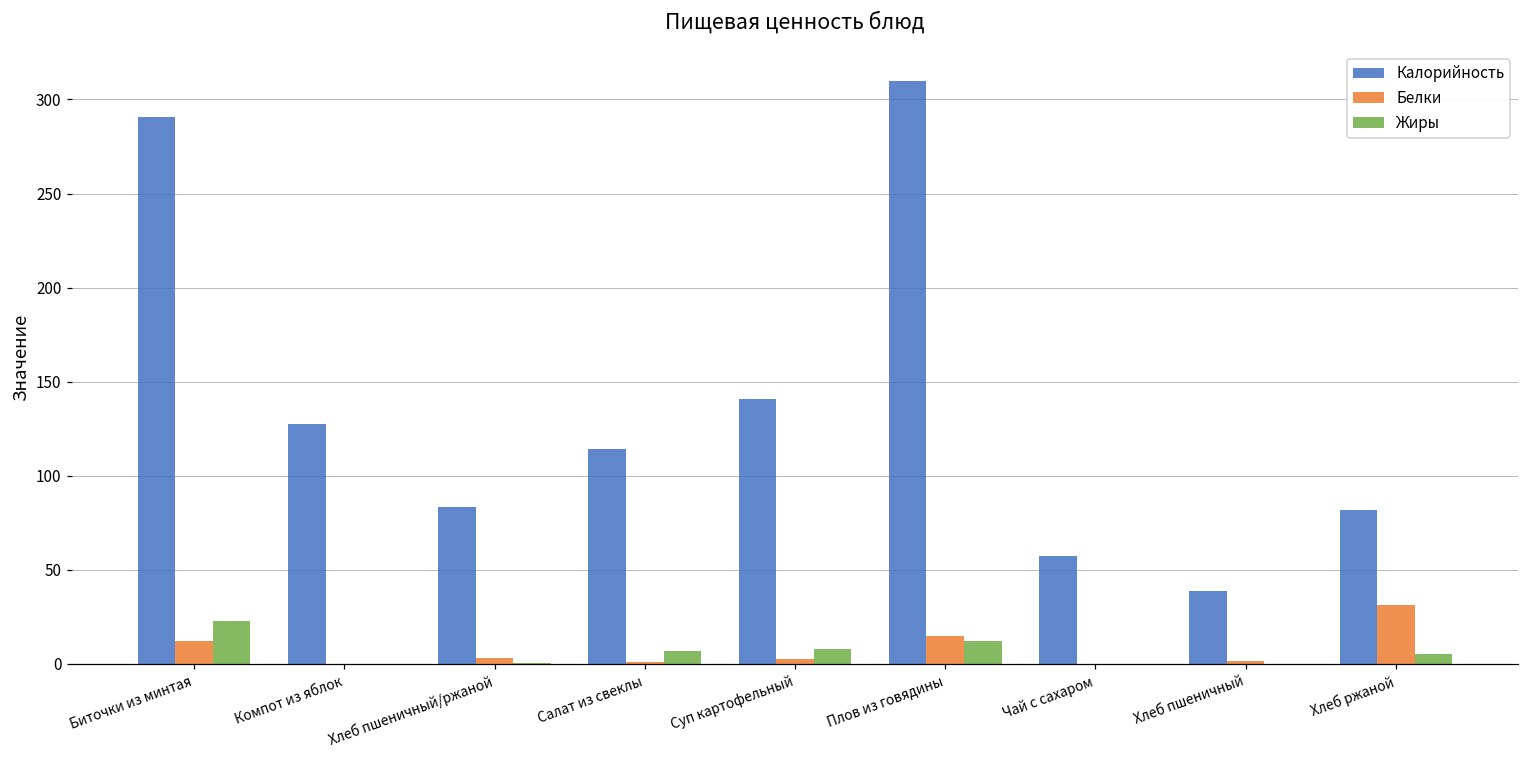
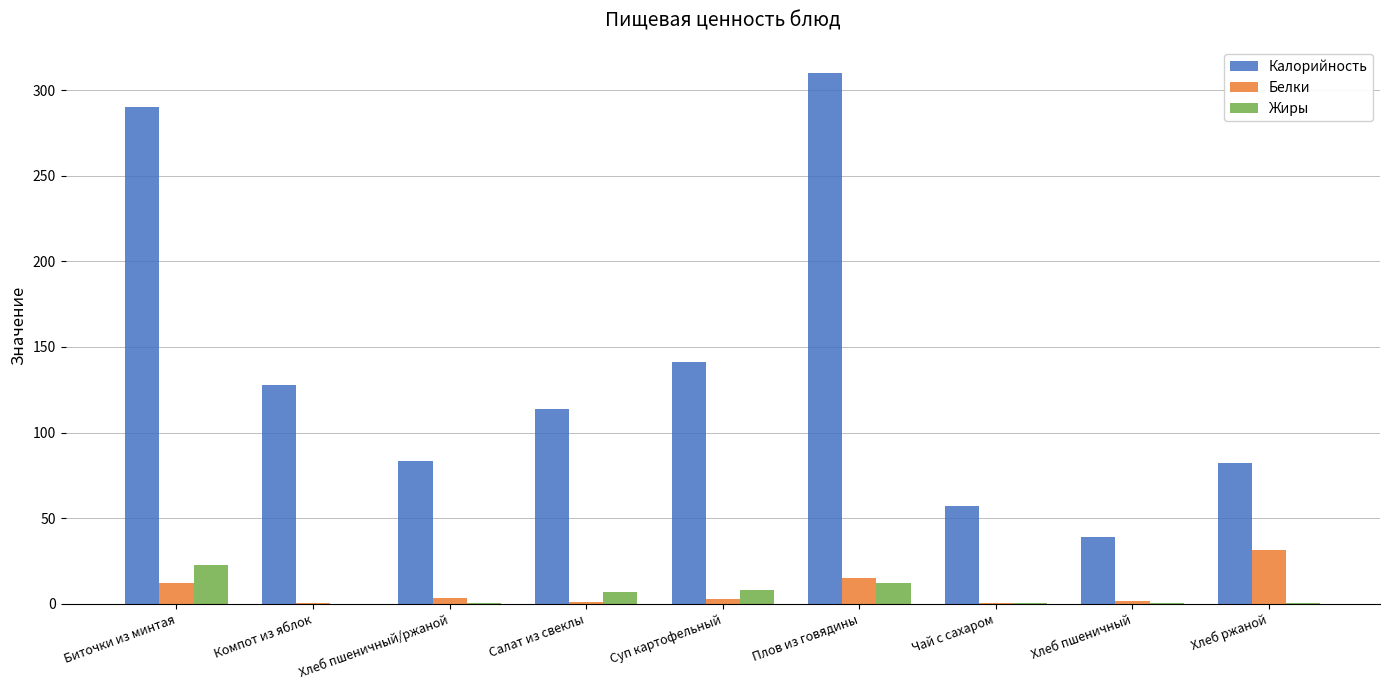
Жиры, Хлеб ржаной: 5 -> 0
